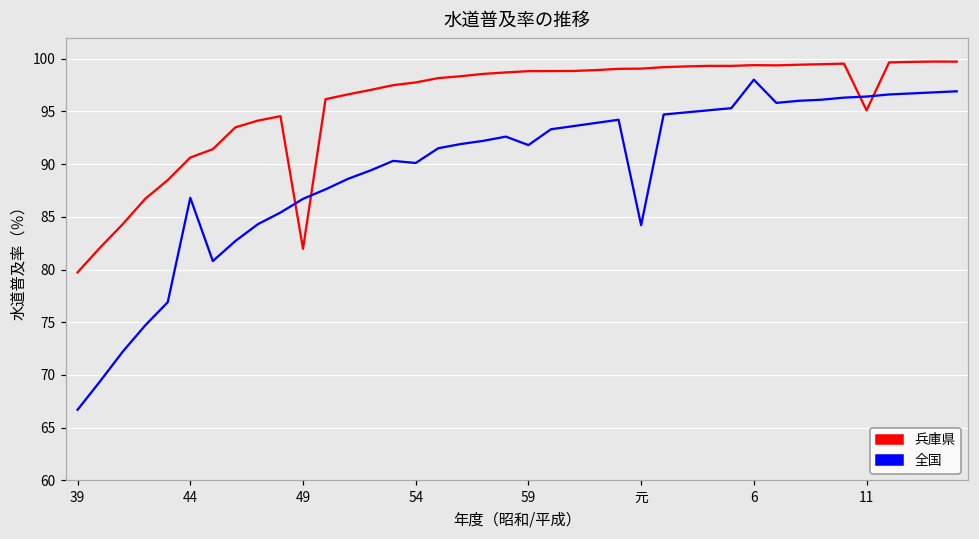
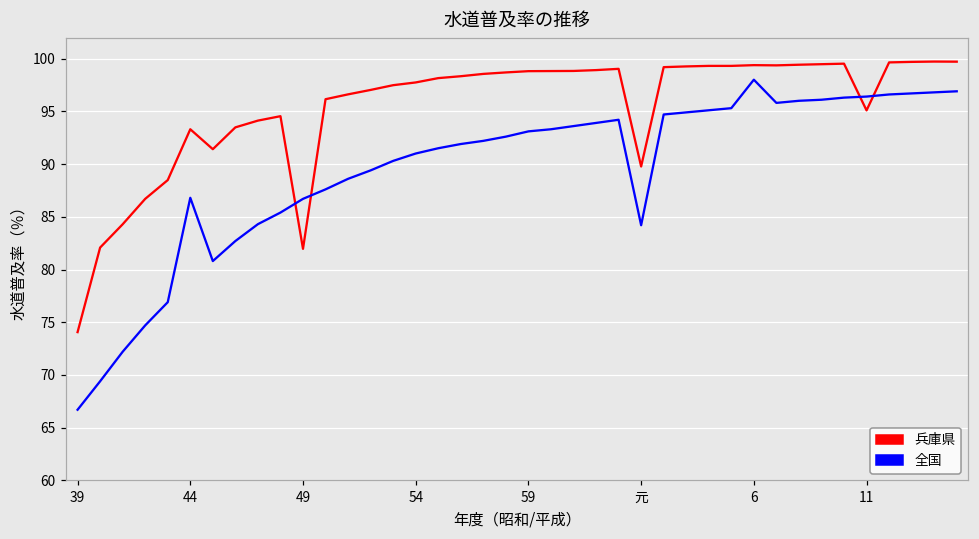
兵庫県, 39: 80 -> 74
兵庫県, 44: 91 -> 93
全国, 54: 90 -> 91
全国, 59: 92 -> 93
兵庫県, 元: 99 -> 90
